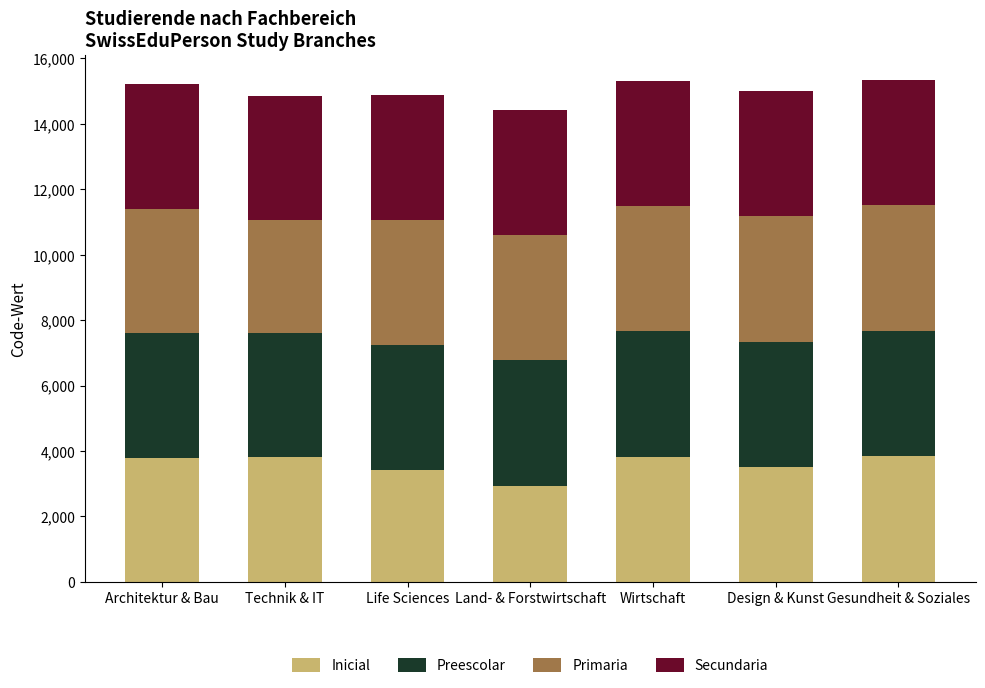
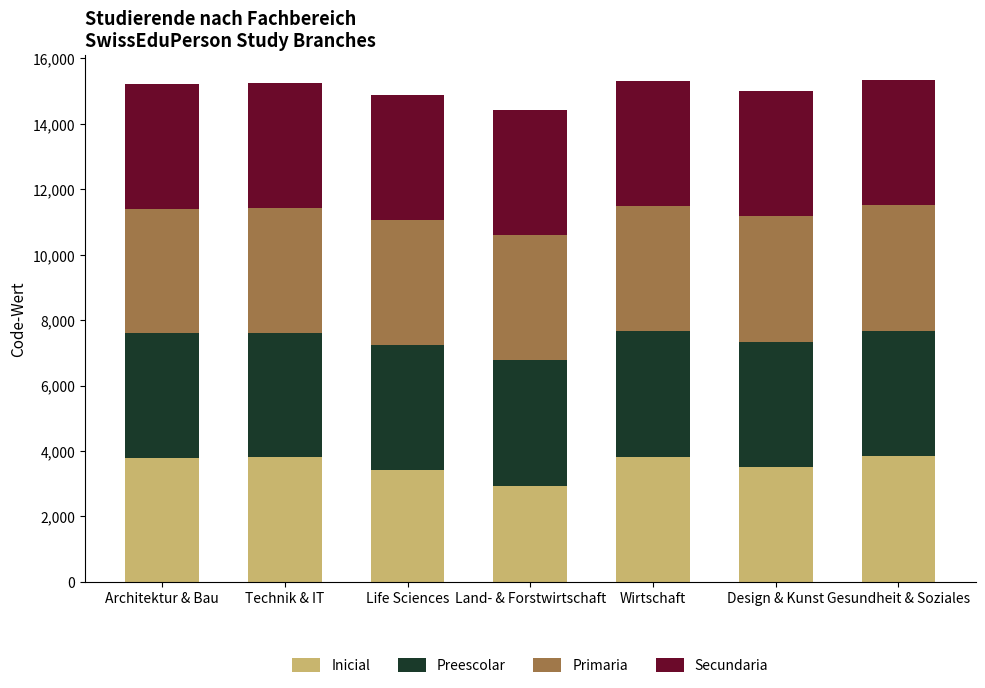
Primaria, Technik & IT: 3,400 -> 3,800
